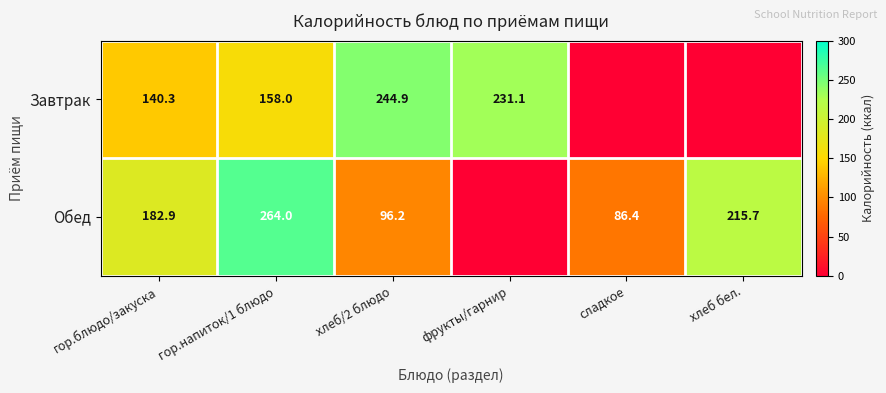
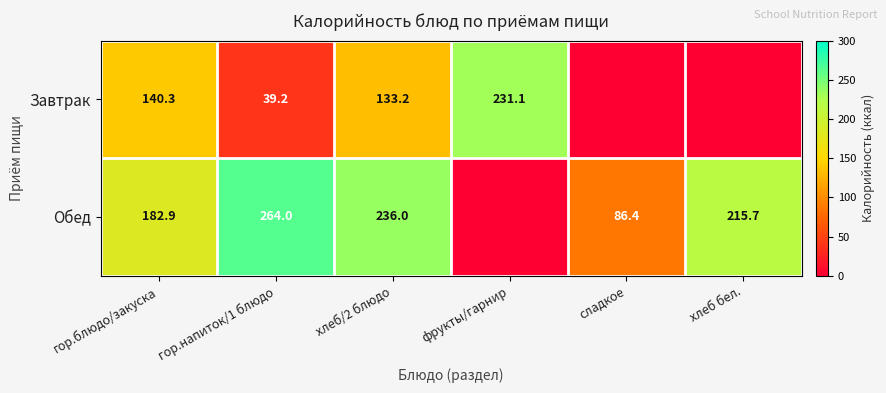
Завтрак, гор.напиток/1 блюдо: 158.0 -> 39.2
Завтрак, хлеб/2 блюдо: 244.9 -> 133.2
Обед, хлеб/2 блюдо: 96.2 -> 236.0
